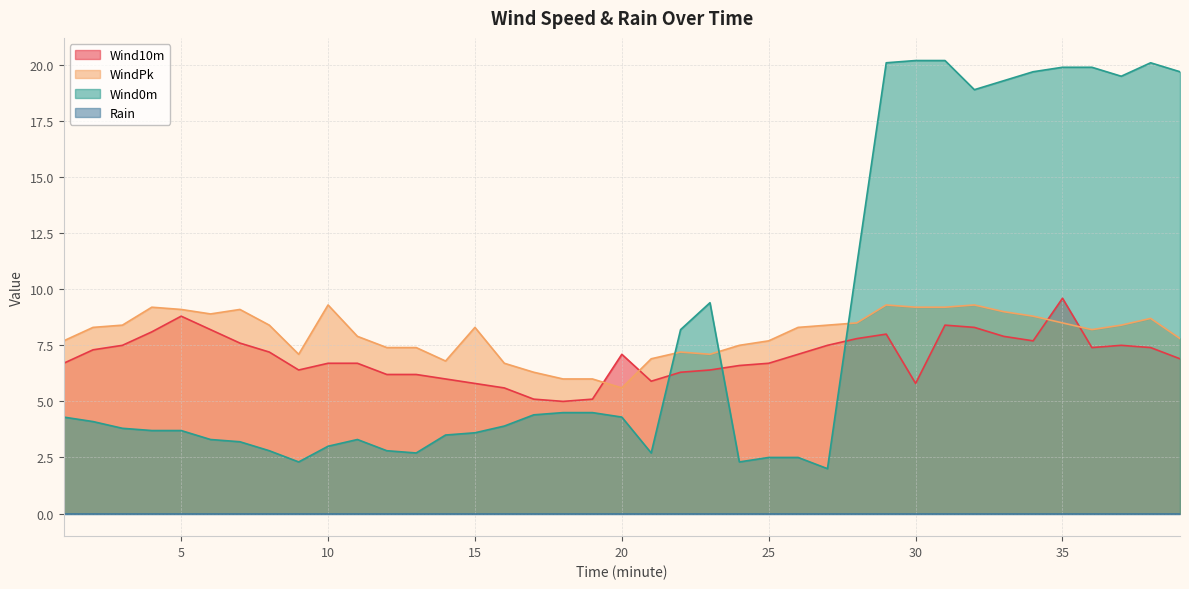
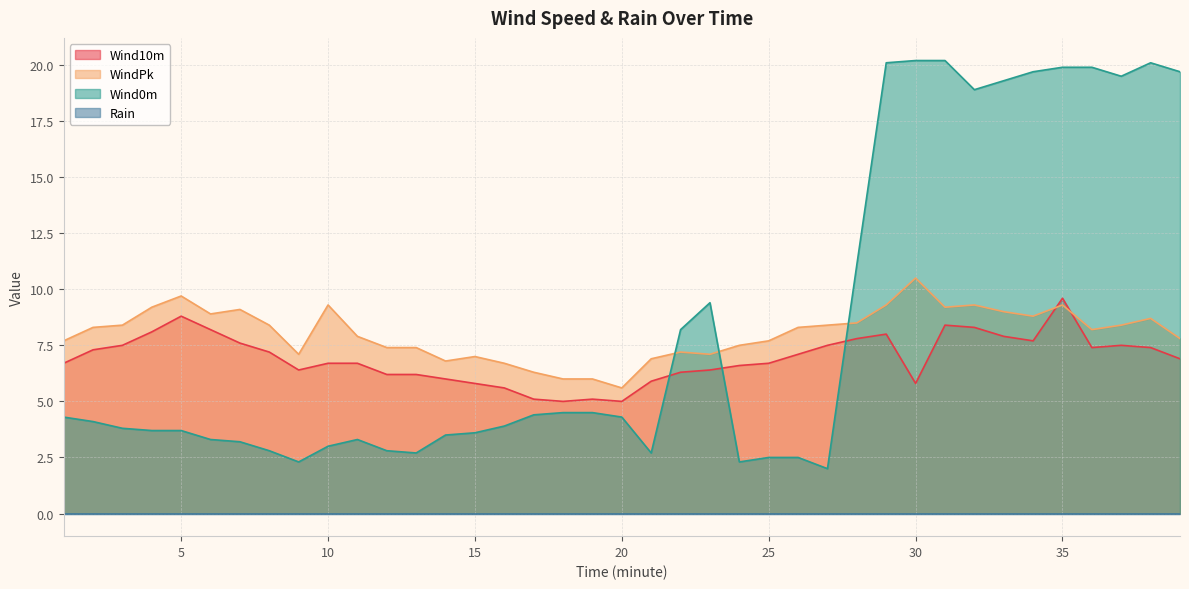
WindPk, 5: 9.1 -> 9.7
WindPk, 15: 8.3 -> 7.0
Wind10m, 20: 7.1 -> 5.0
WindPk, 30: 9.2 -> 10.5
WindPk, 35: 8.5 -> 9.3
